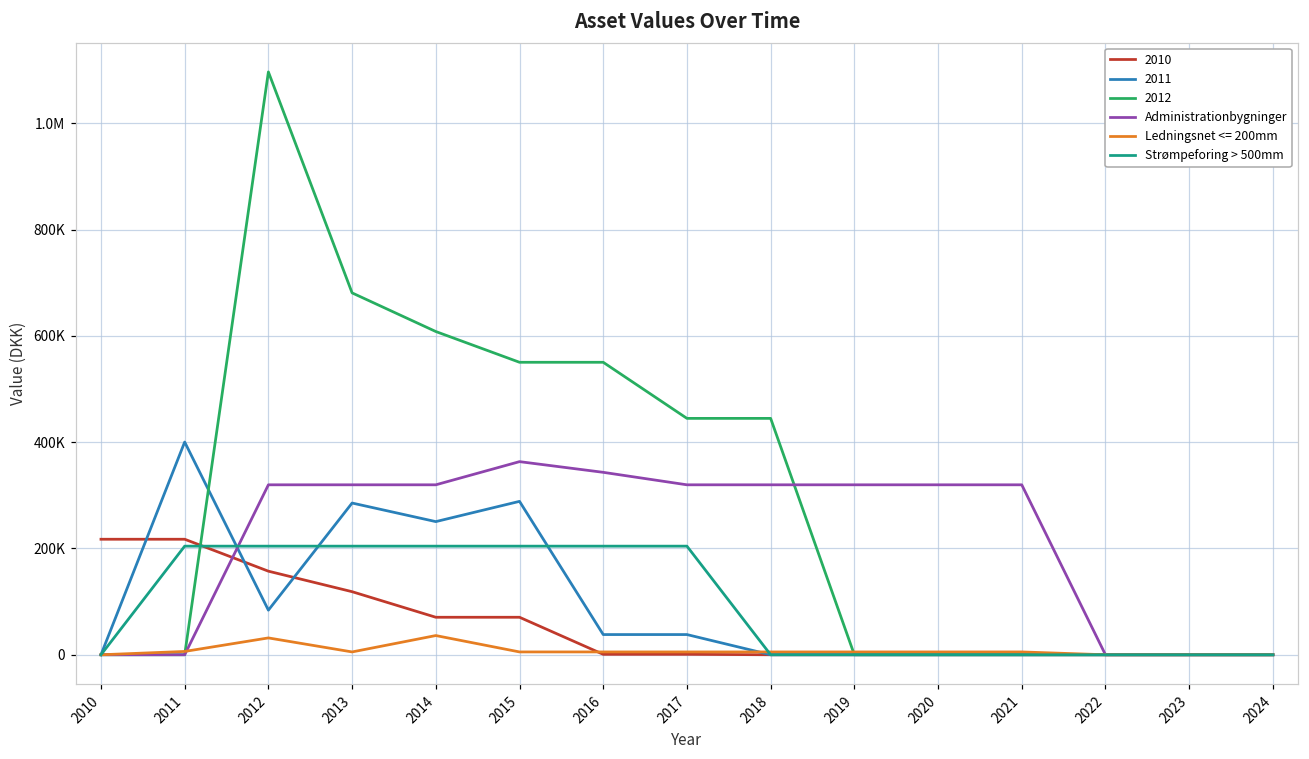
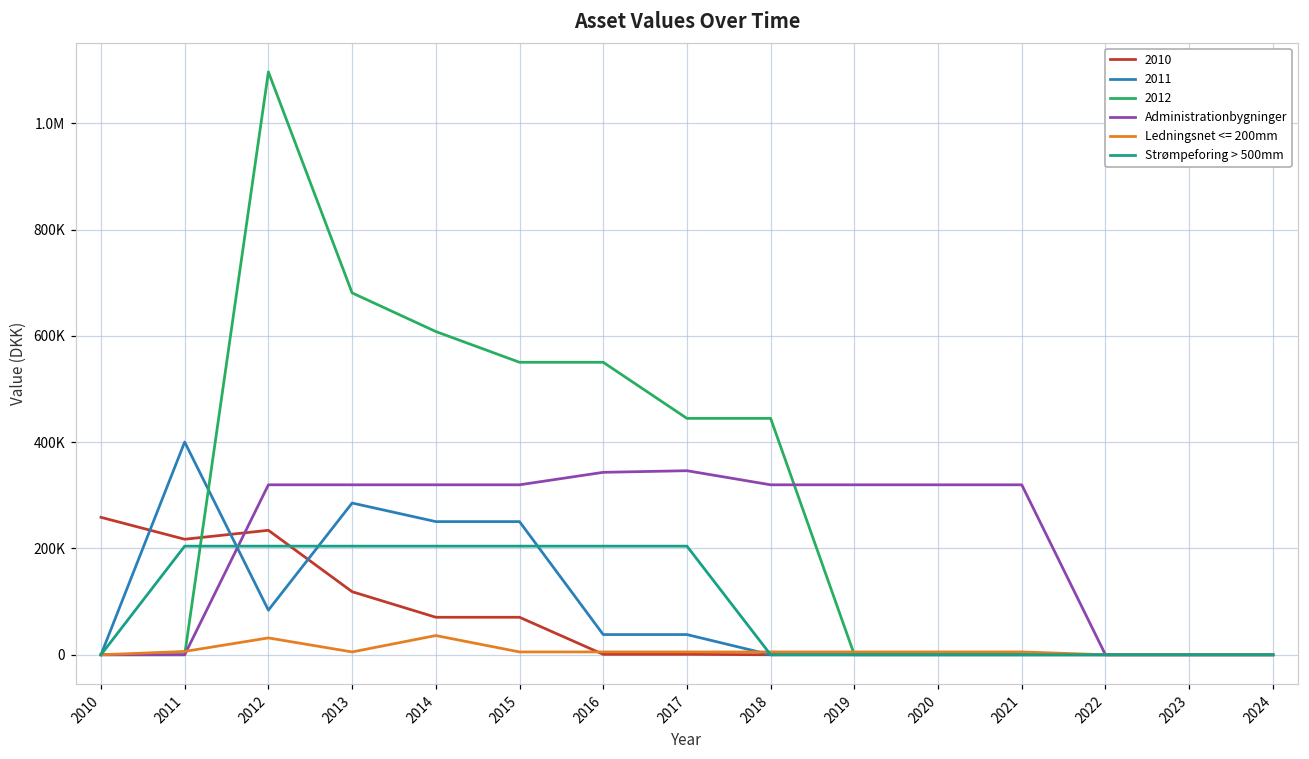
2010, 2010: 220000 -> 260000
2010, 2012: 160000 -> 230000
2011, 2015: 290000 -> 250000
Administrationbygninger, 2015: 360000 -> 320000
Administrationbygninger, 2017: 320000 -> 350000
